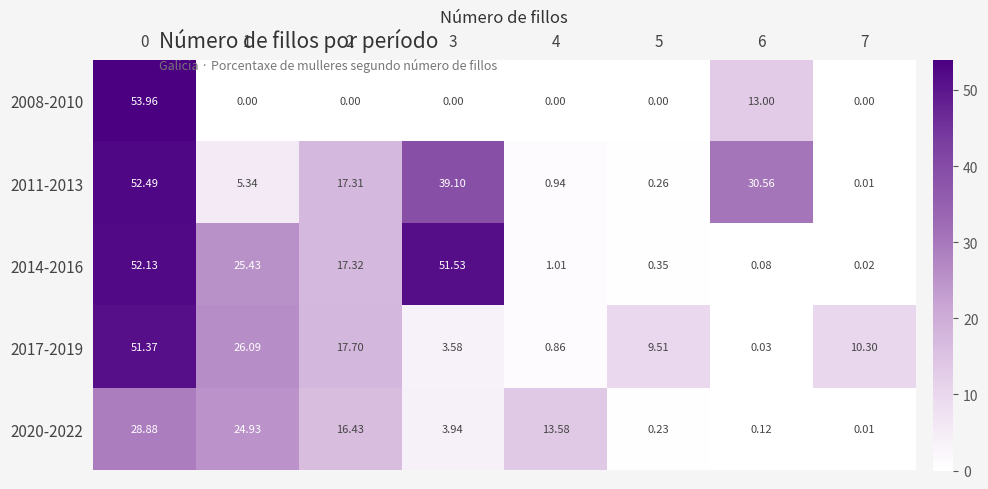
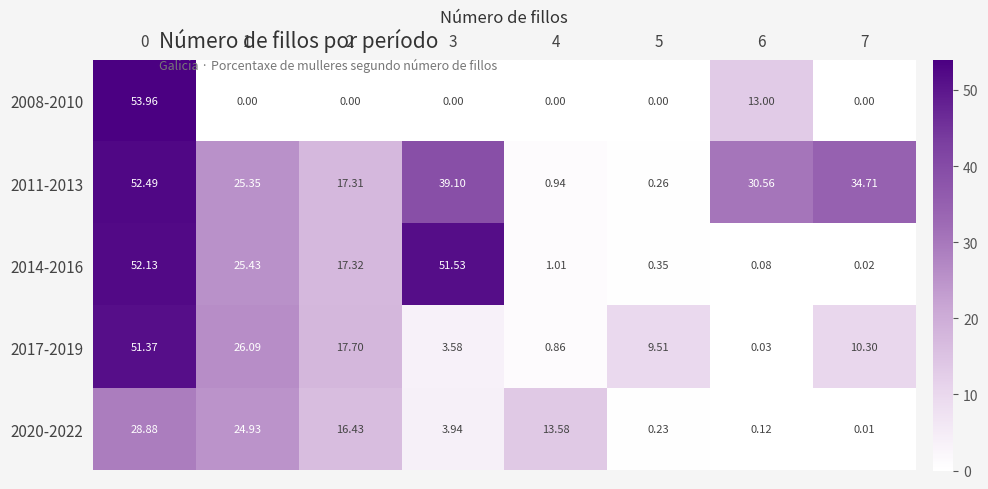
2011-2013, 1: 5.34 -> 25.35
2011-2013, 7: 0.01 -> 34.71
